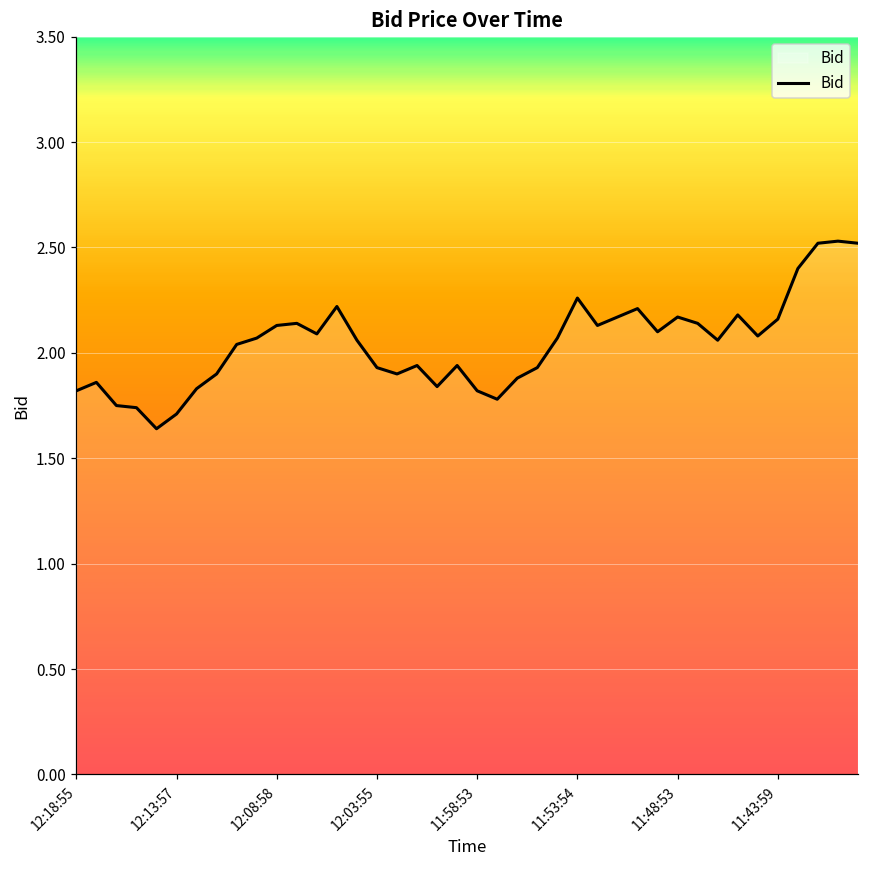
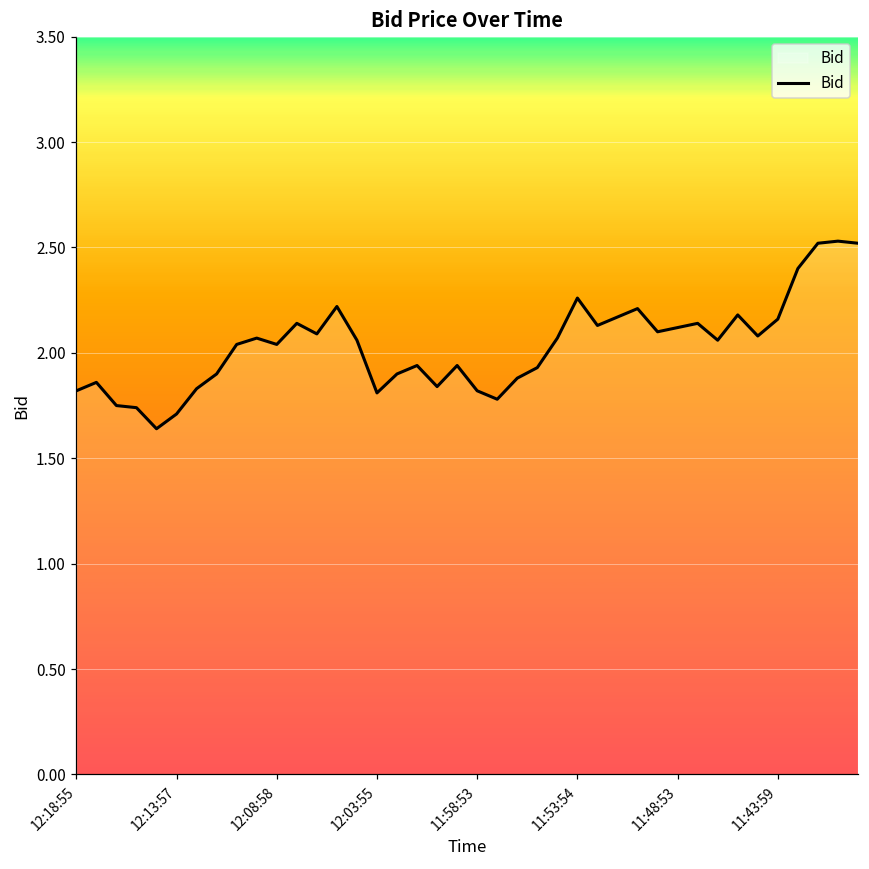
12:08:58: 2.13 -> 2.04
12:03:55: 1.93 -> 1.81
11:48:53: 2.17 -> 2.12
